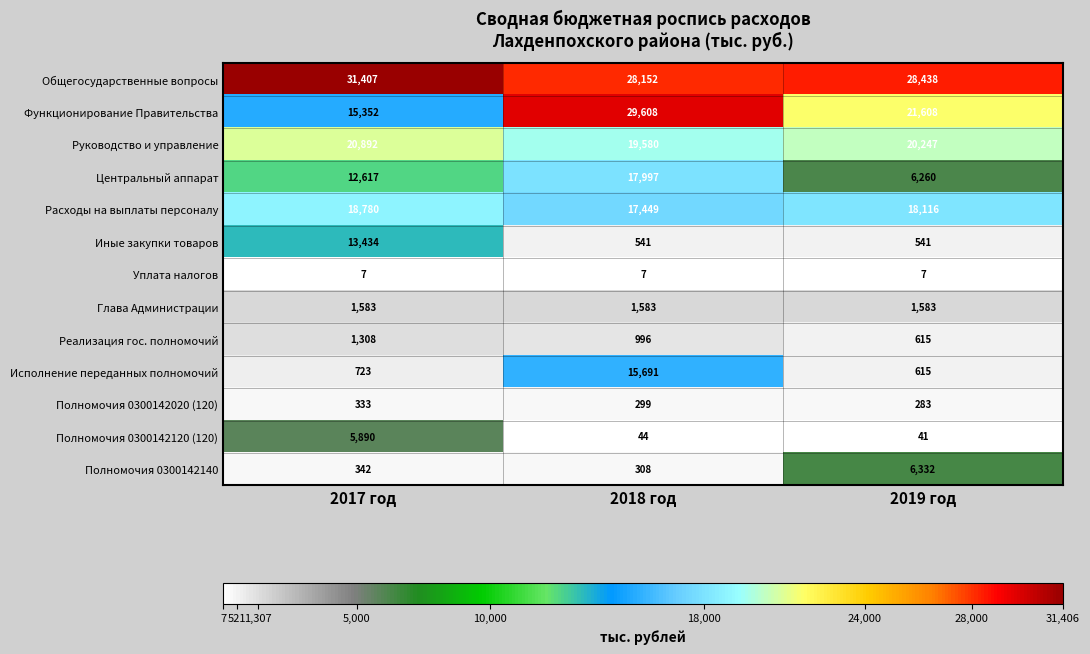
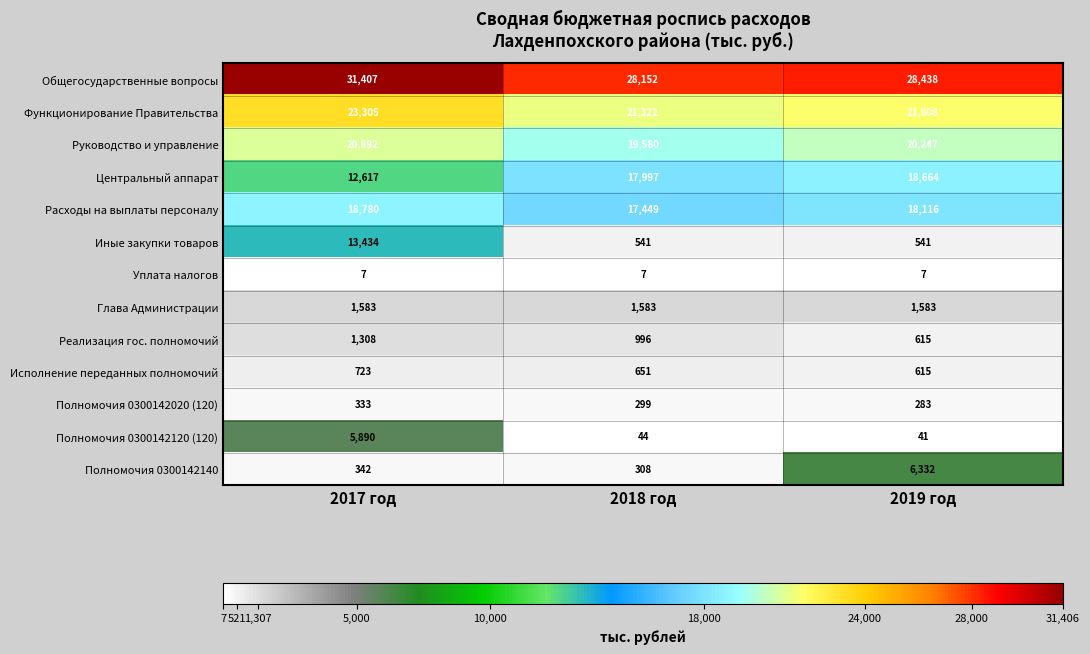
Функционирование Правительства, 2017 год: 15,352 -> 23,305
Функционирование Правительства, 2018 год: 29,608 -> 21,322
Центральный аппарат, 2019 год: 6,260 -> 18,664
Исполнение переданных полномочий, 2018 год: 15,691 -> 651
